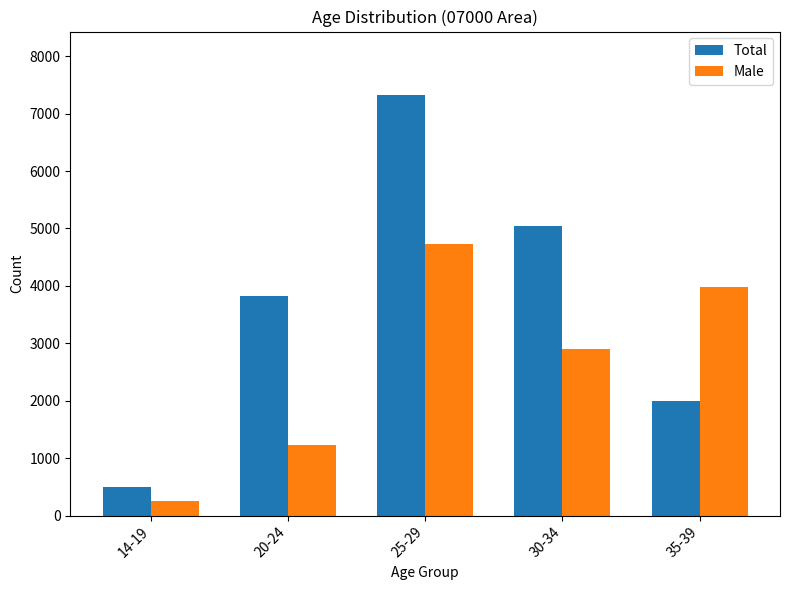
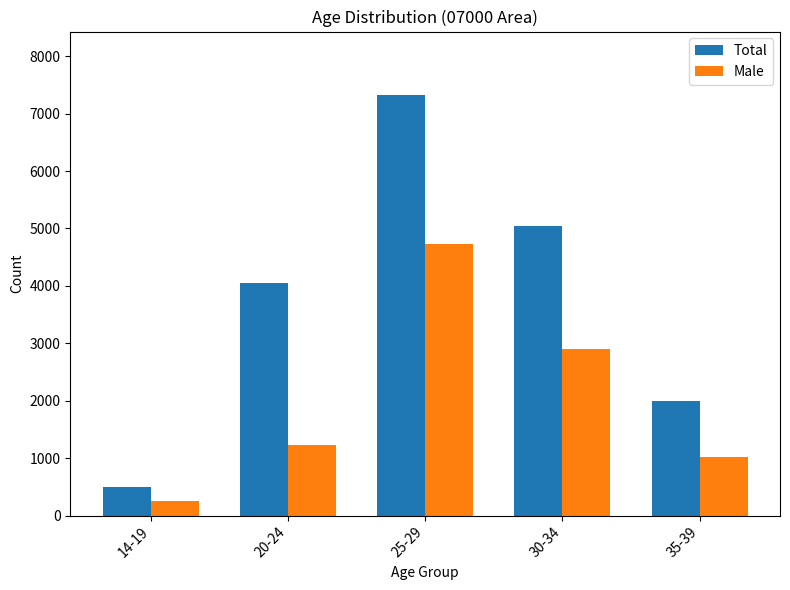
Total, 20-24: 3800 -> 4100
Male, 35-39: 4000 -> 1000
